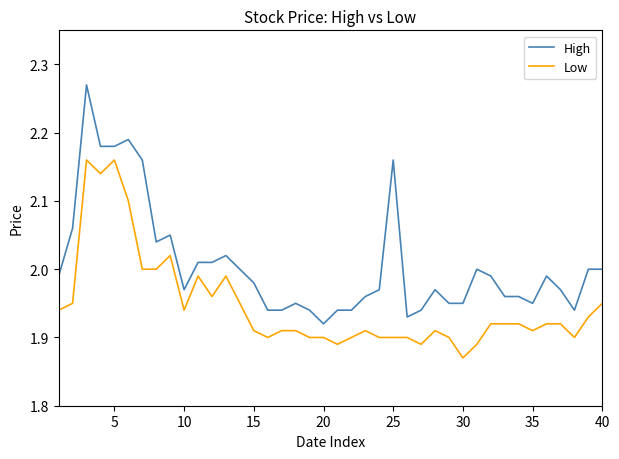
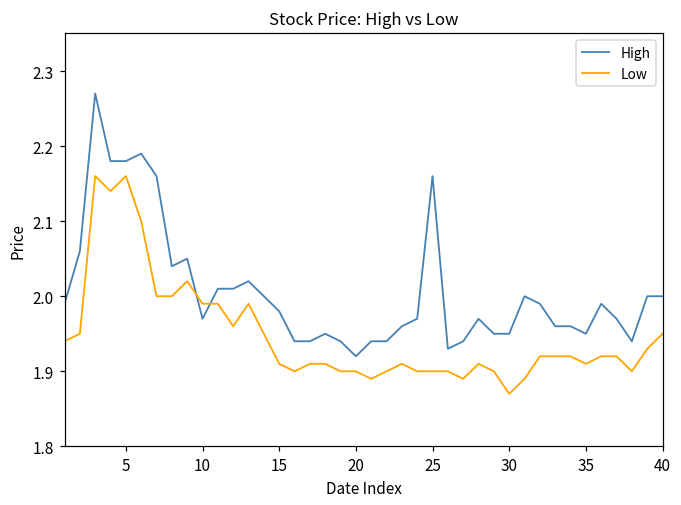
Low, 10: 1.94 -> 1.99
